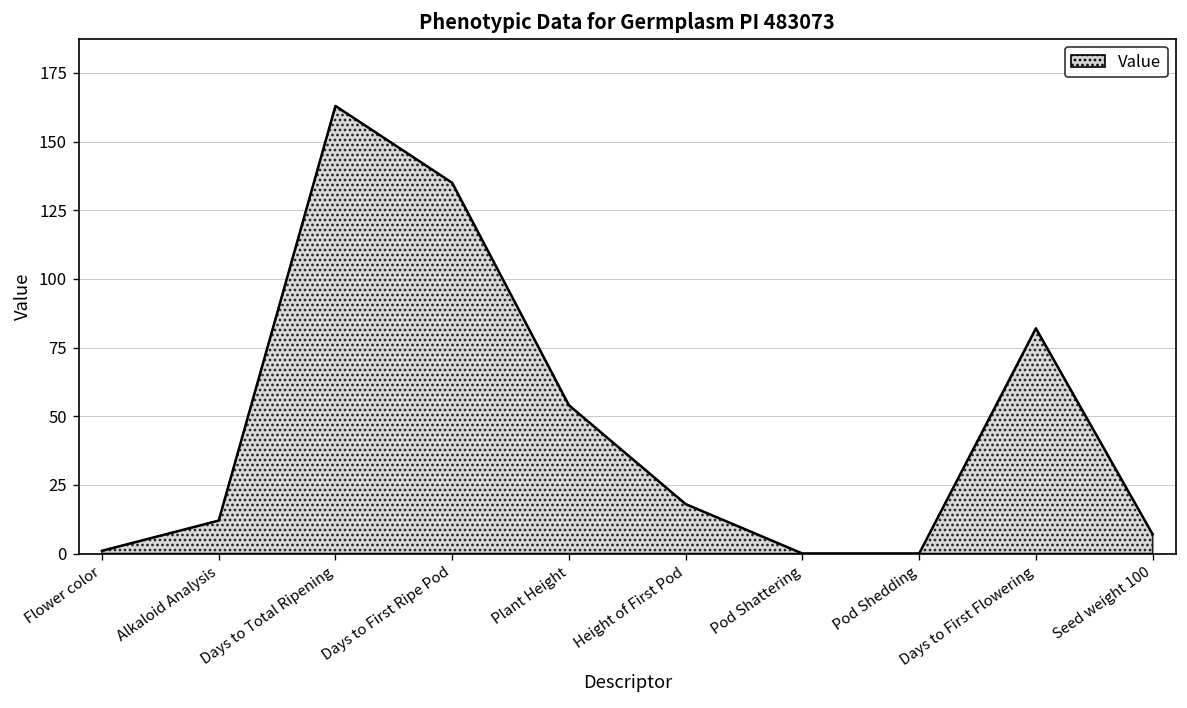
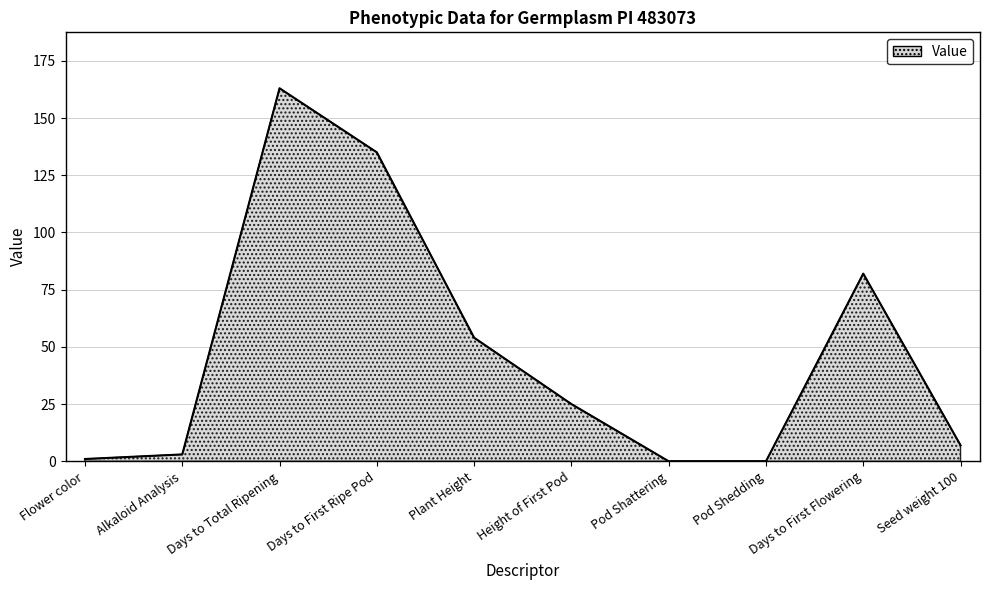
Alkaloid Analysis: 12 -> 3
Height of First Pod: 18 -> 25
